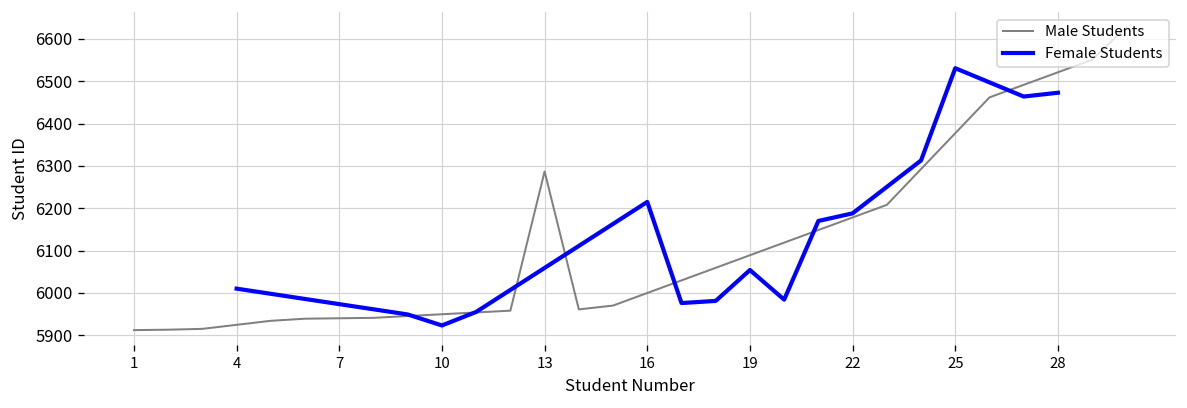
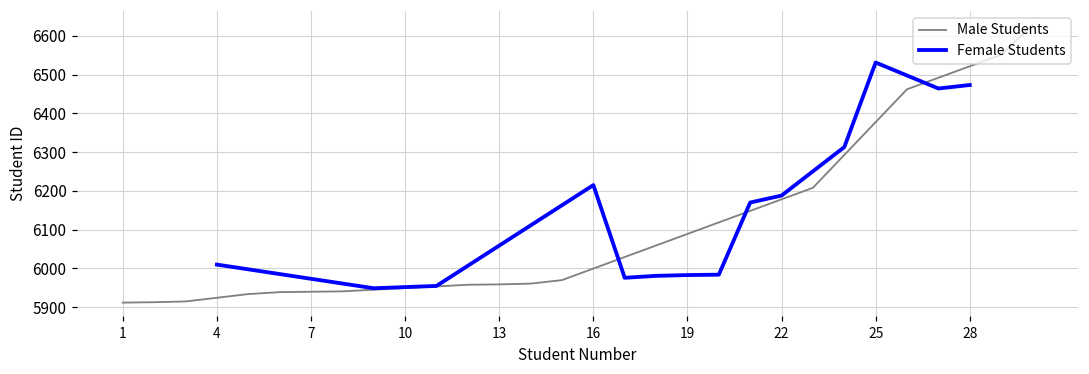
Female Students, 10: 5920 -> 5950
Male Students, 13: 6290 -> 5960
Female Students, 19: 6050 -> 5980
